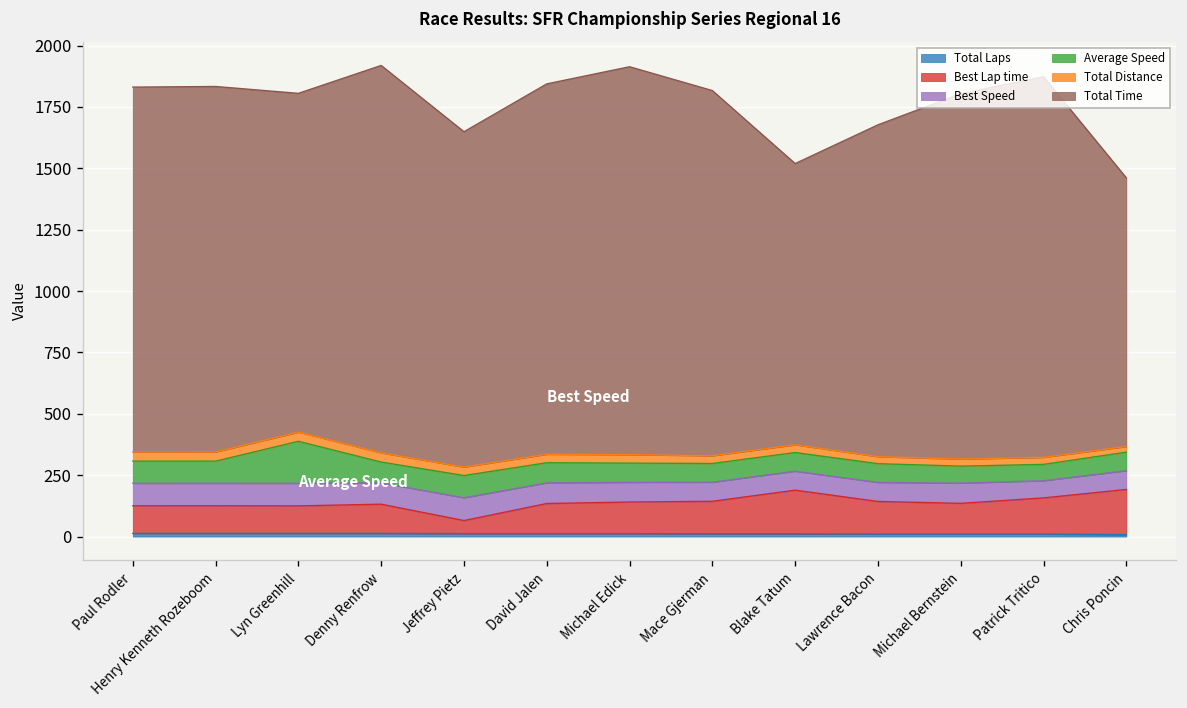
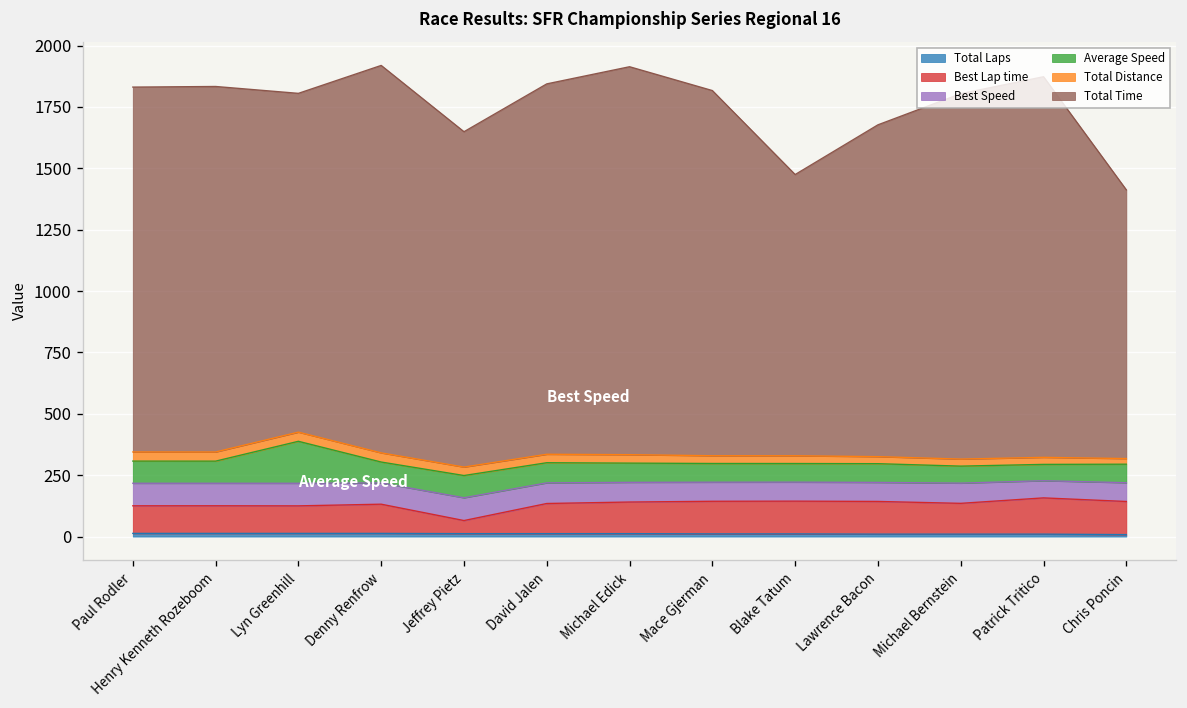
Best Lap time, Blake Tatum: 180 -> 130
Best Lap time, Chris Poncin: 180 -> 130
